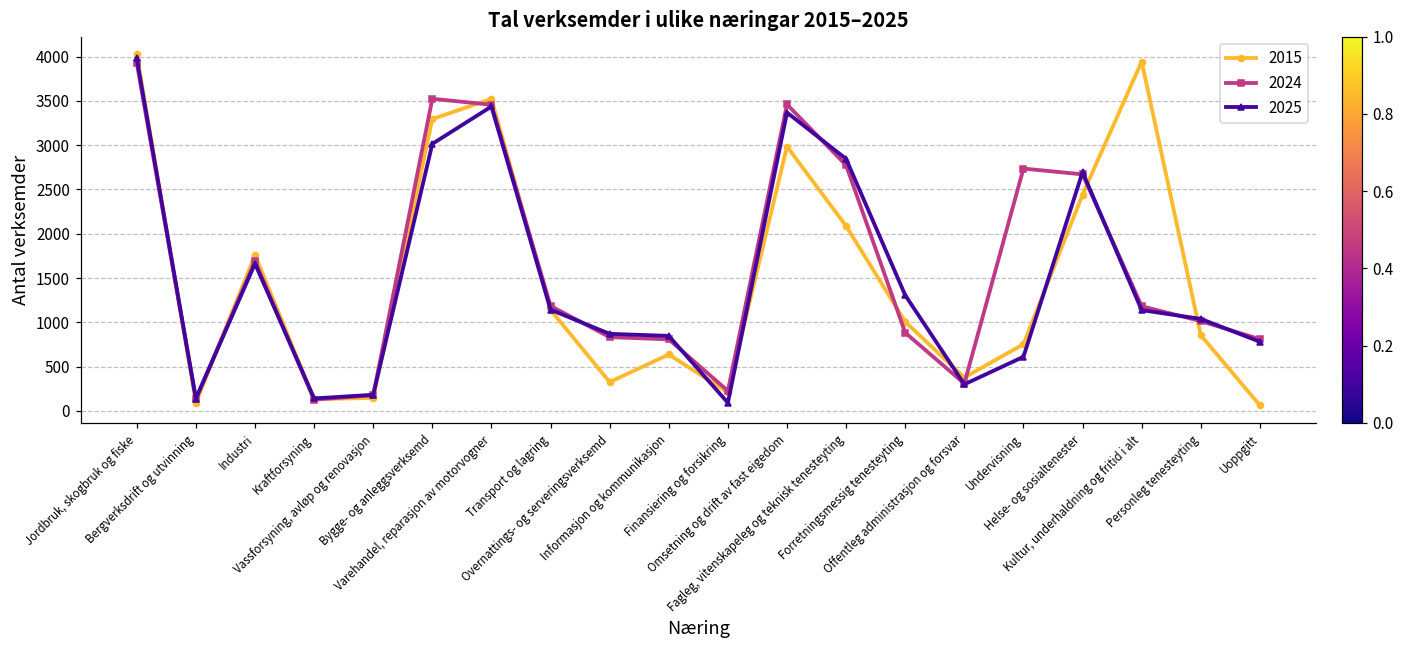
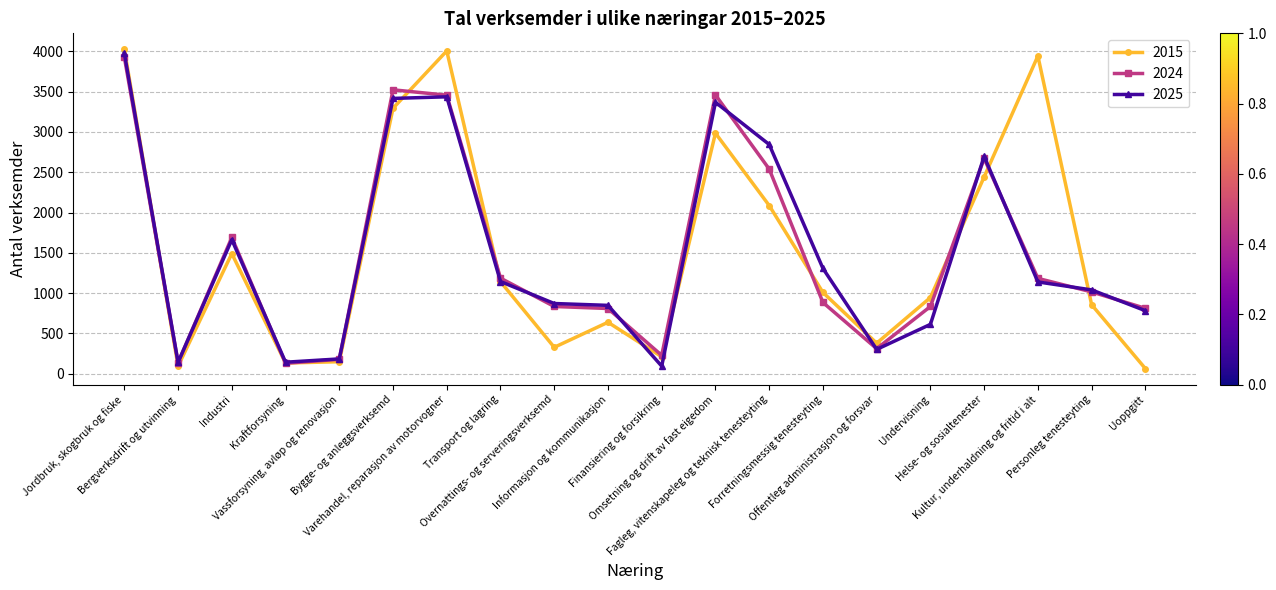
2015, Industri: 1800 -> 1500
2025, Bygge- og anleggsverksemd: 3000 -> 3400
2015, Varehandel, reparasjon av motorvogner: 3500 -> 4000
2024, Fagleg, vitenskapeleg og teknisk tenesteyting: 2800 -> 2500
2015, Undervisning: 800 -> 900
2024, Undervisning: 2700 -> 800
